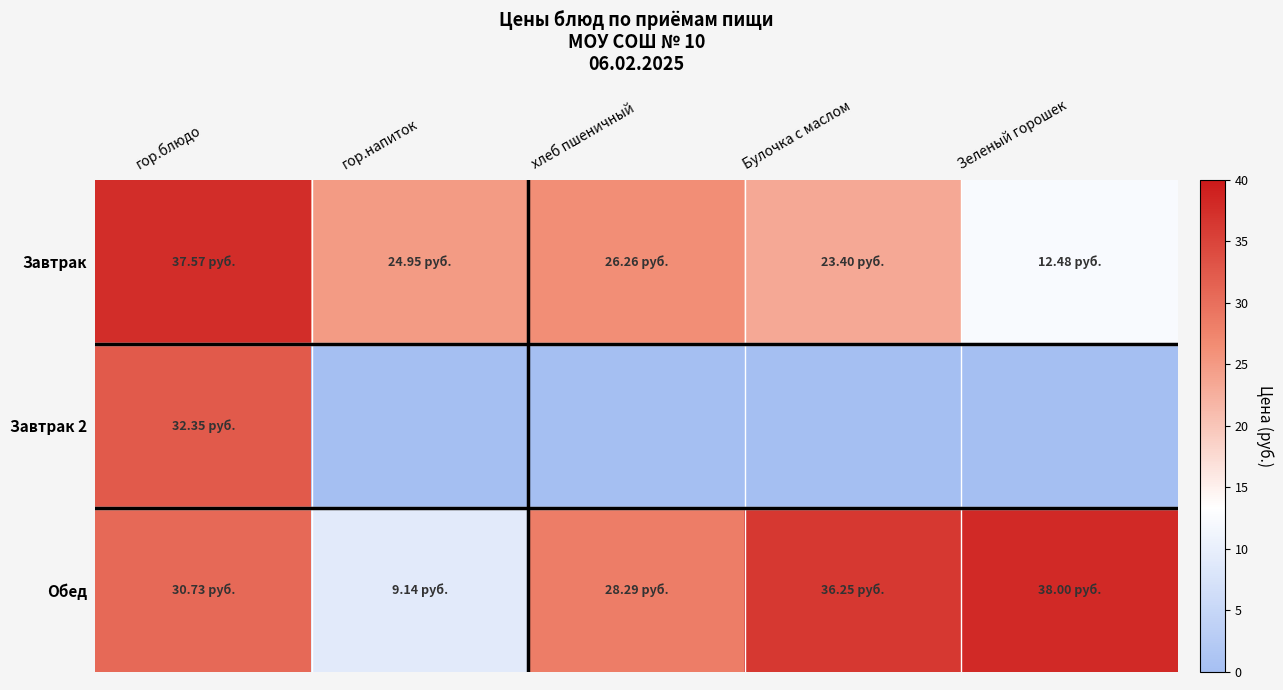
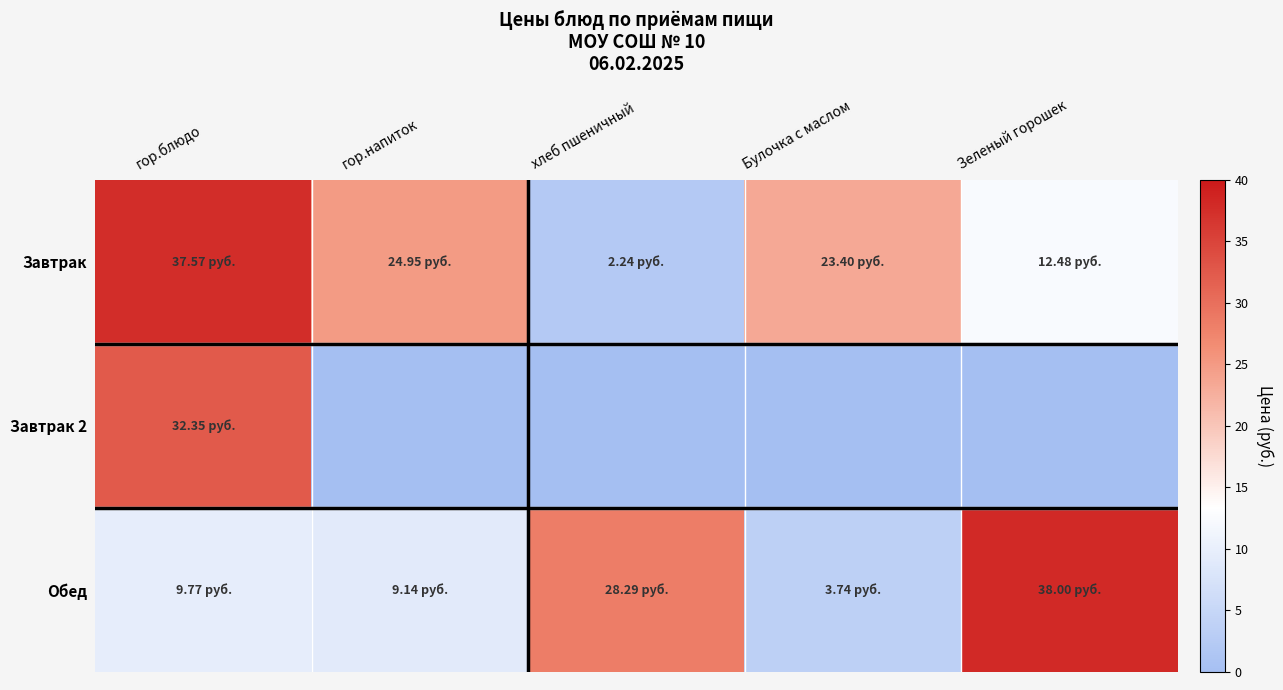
Завтрак, хлеб пшеничный: 26.26 -> 2.24
Обед, гор.блюдо: 30.73 -> 9.77
Обед, Булочка с маслом: 36.25 -> 3.74
